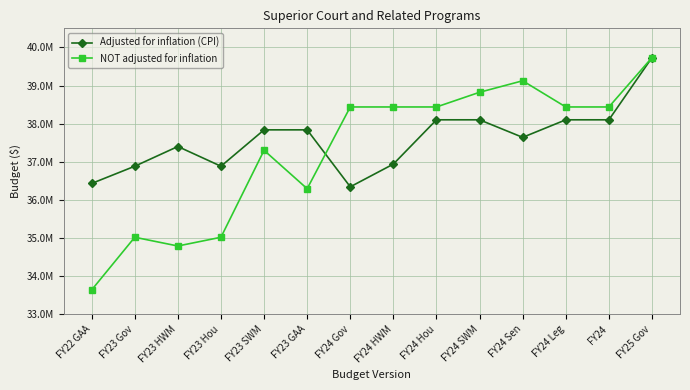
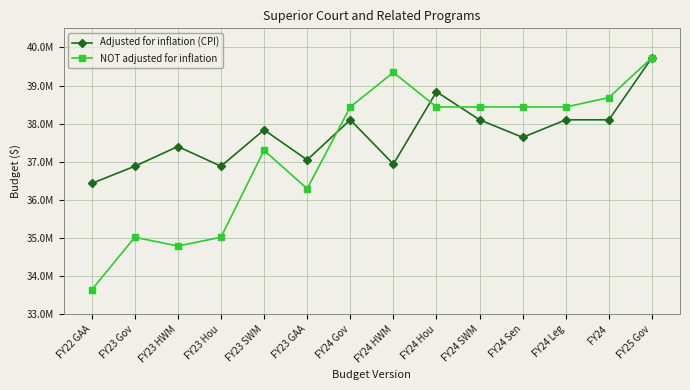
Adjusted for inflation (CPI), FY23 GAA: 37800000 -> 37000000
Adjusted for inflation (CPI), FY24 Gov: 36300000 -> 38100000
NOT adjusted for inflation, FY24 HWM: 38400000 -> 39300000
Adjusted for inflation (CPI), FY24 Hou: 38100000 -> 38800000
NOT adjusted for inflation, FY24 SWM: 38800000 -> 38400000
NOT adjusted for inflation, FY24 Sen: 39100000 -> 38400000
NOT adjusted for inflation, FY24: 38400000 -> 38700000
